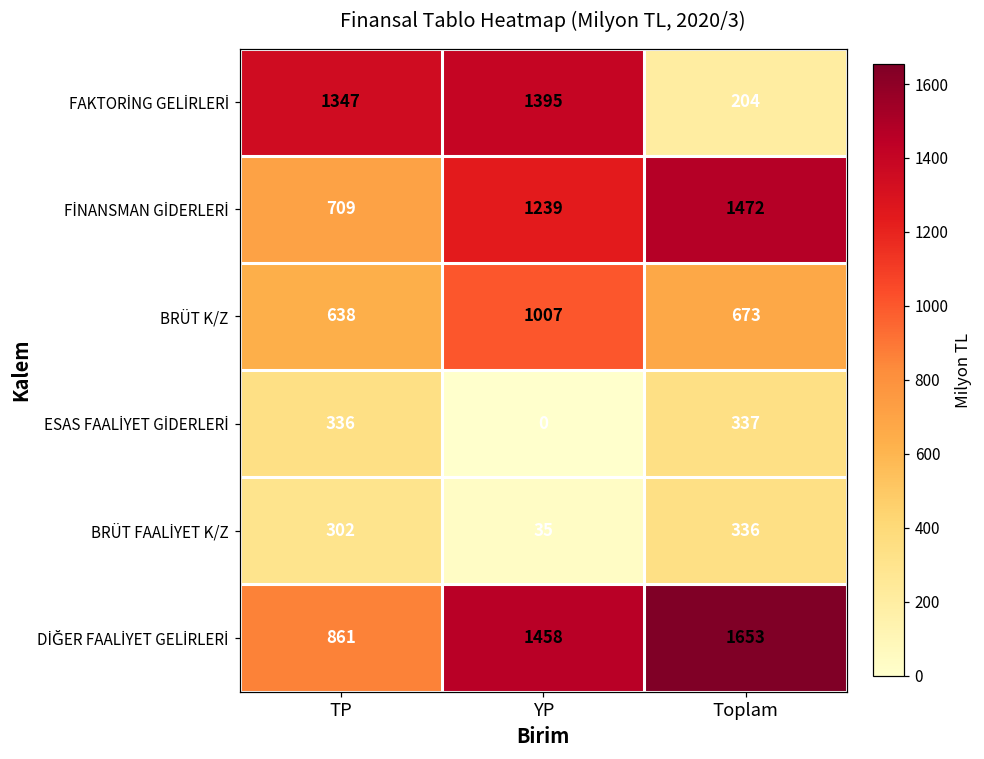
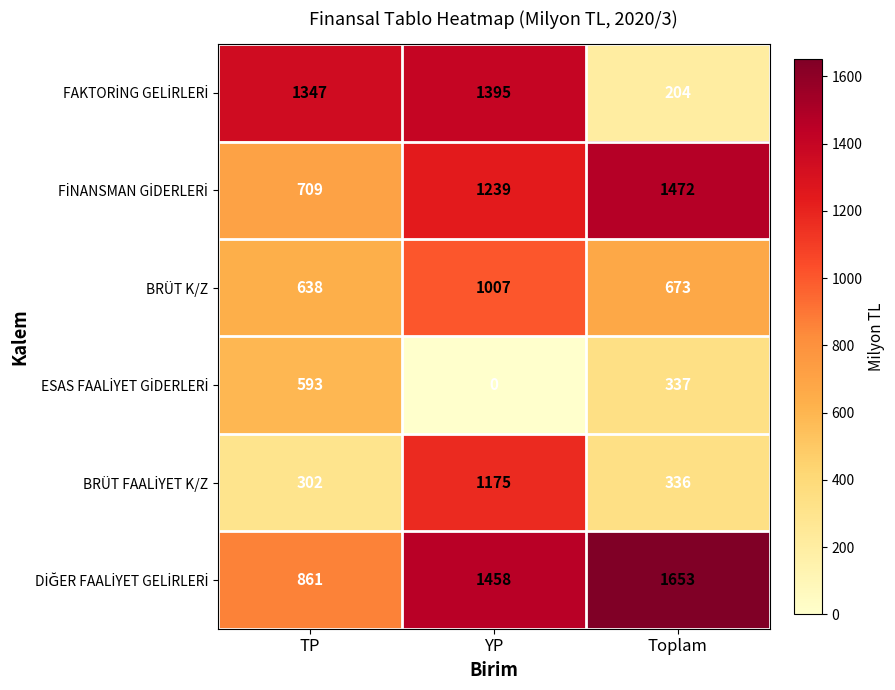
ESAS FAALİYET GİDERLERİ, TP: 336 -> 593
BRÜT FAALİYET K/Z, YP: 35 -> 1175
